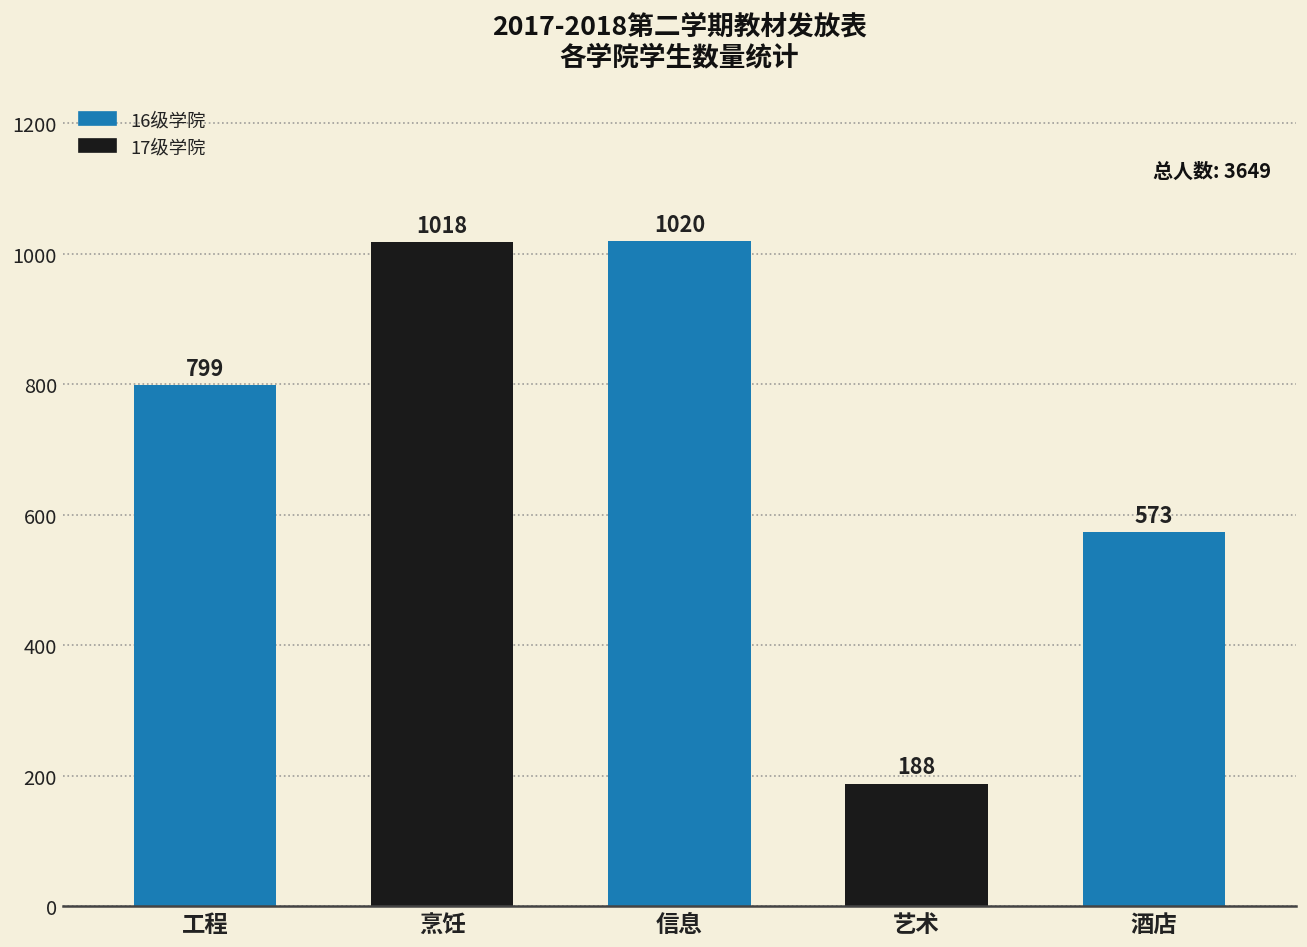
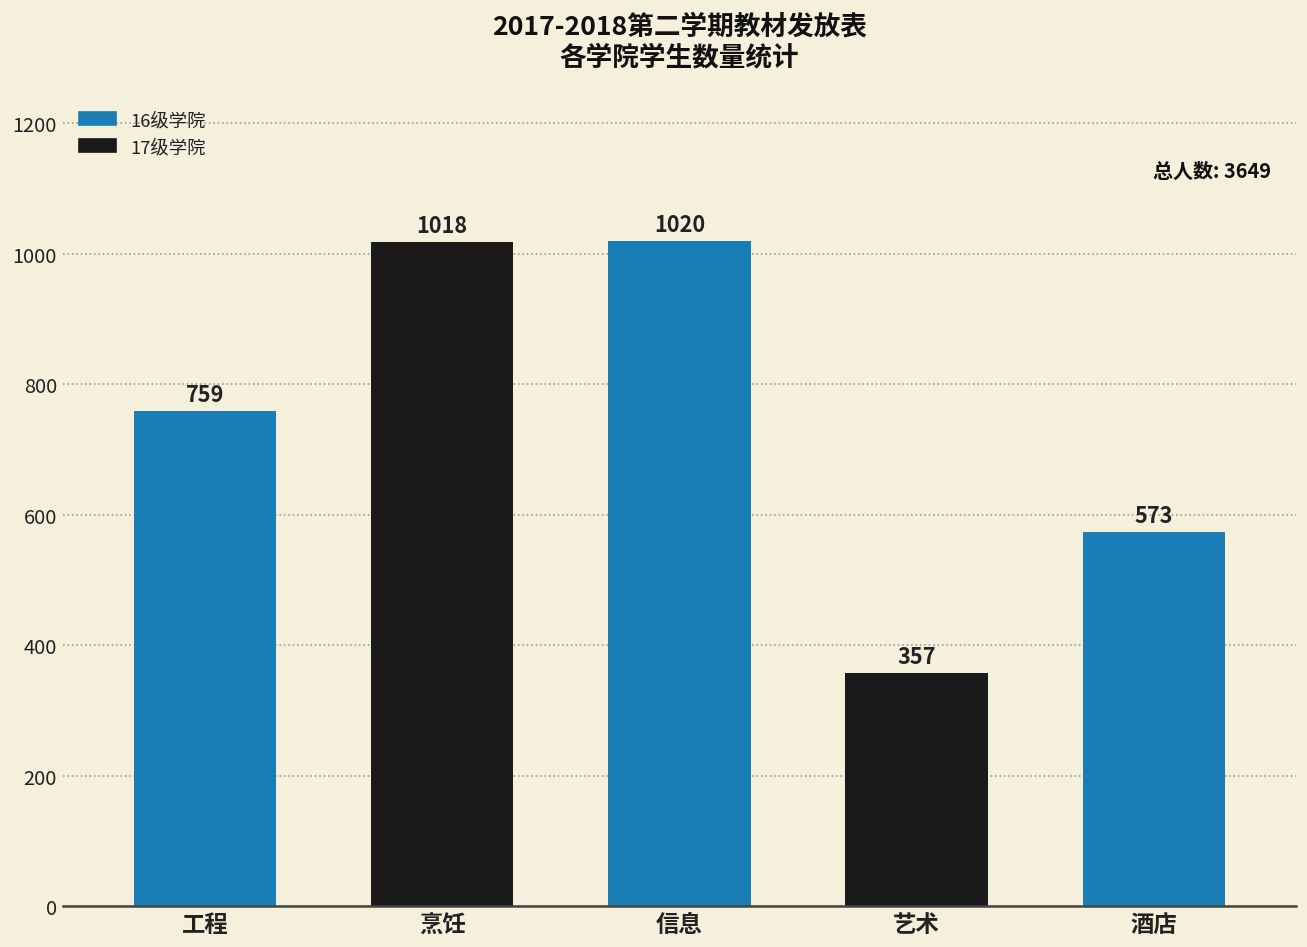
工程: 799 -> 759
艺术: 188 -> 357
